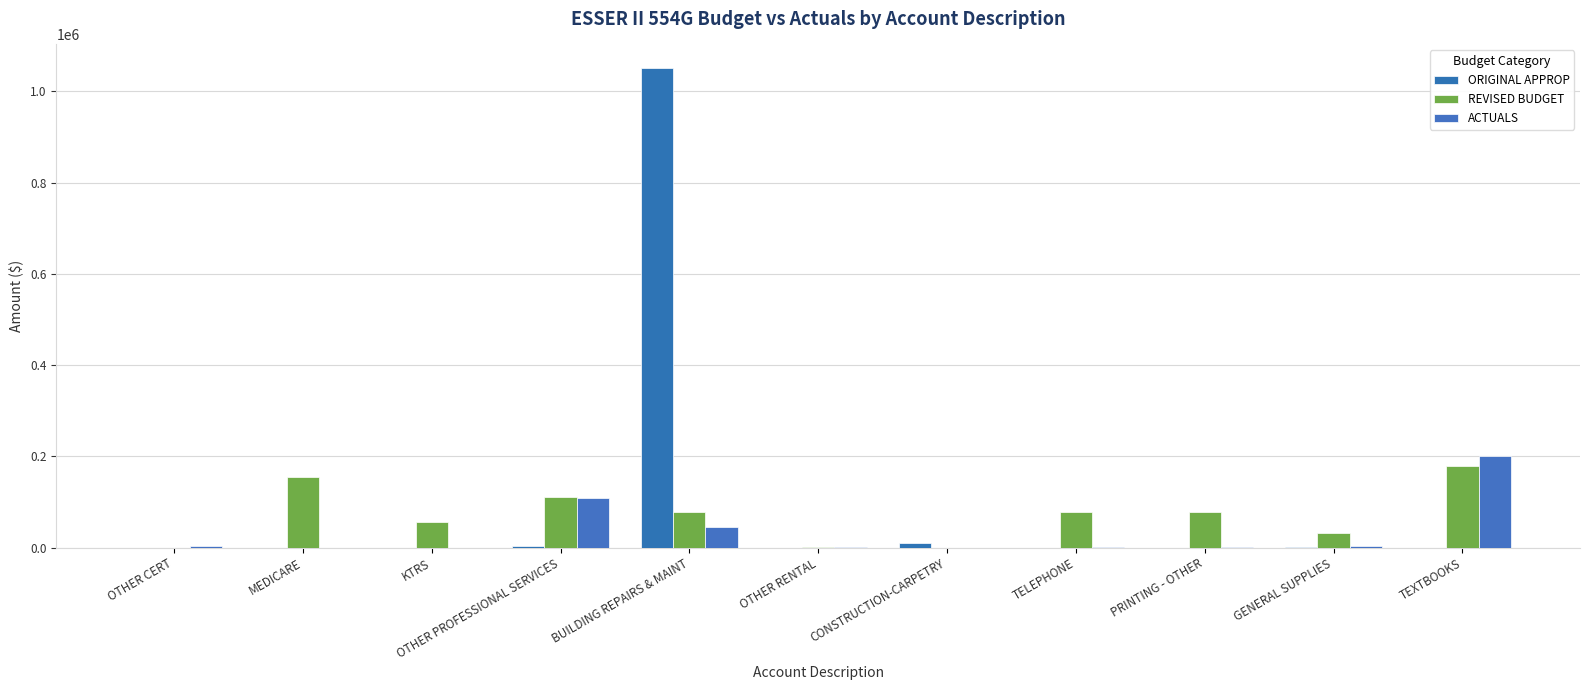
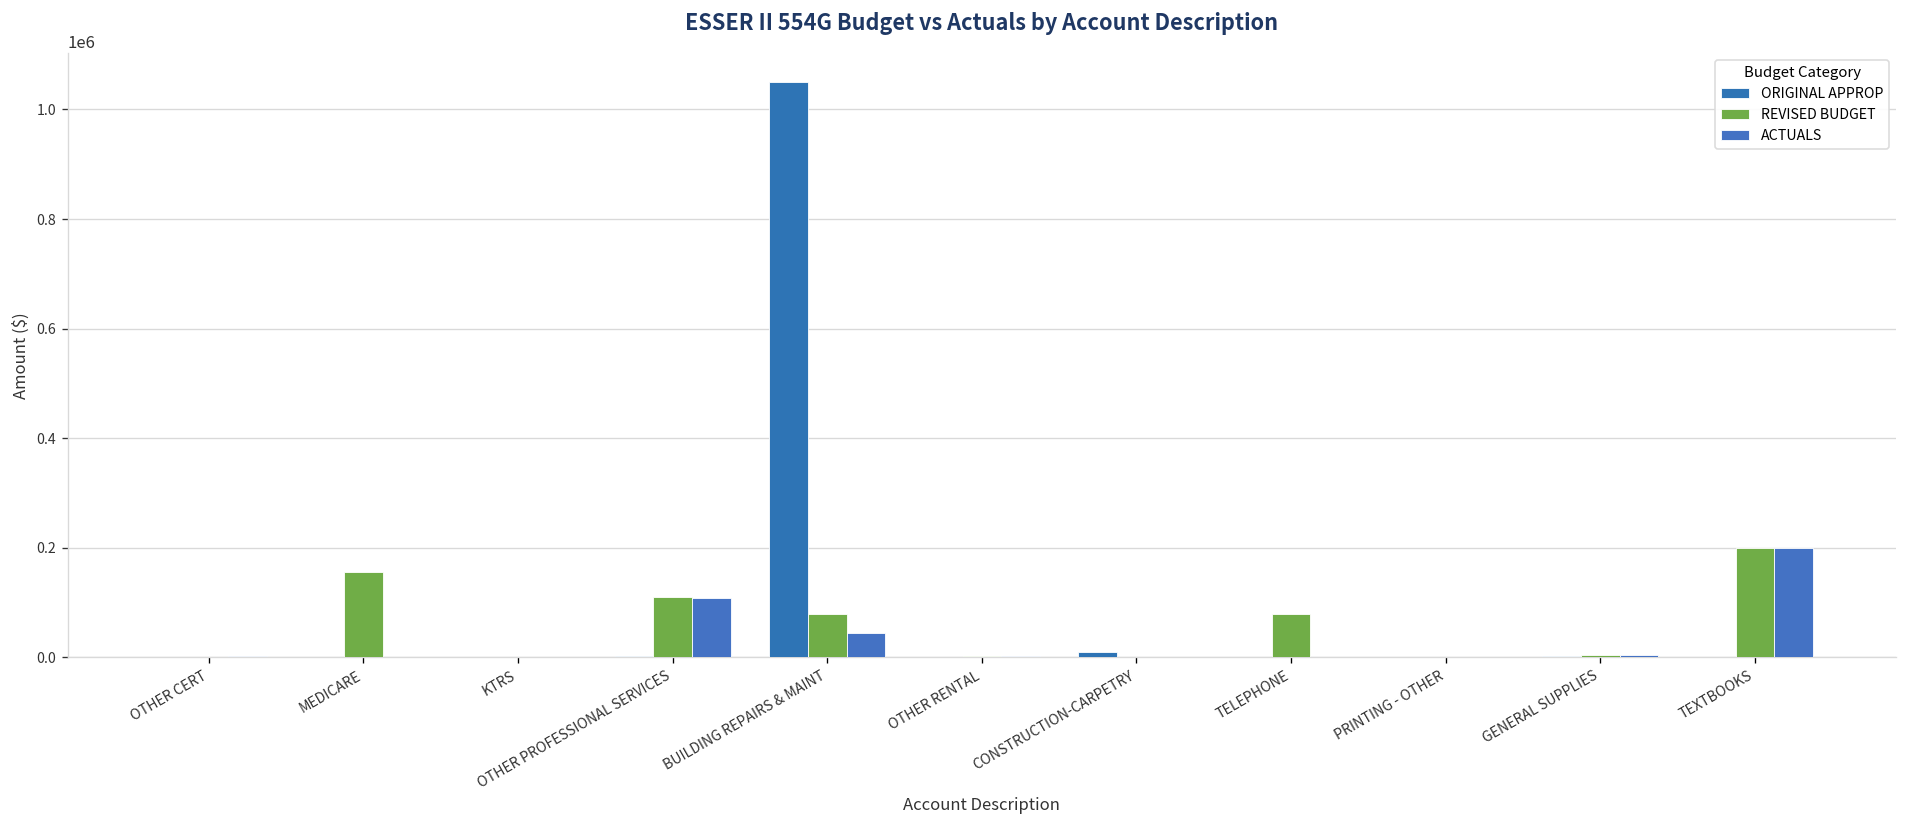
REVISED BUDGET, KTRS: 60000 -> 0
REVISED BUDGET, PRINTING - OTHER: 80000 -> 0
REVISED BUDGET, GENERAL SUPPLIES: 30000 -> 0
REVISED BUDGET, TEXTBOOKS: 180000 -> 200000
